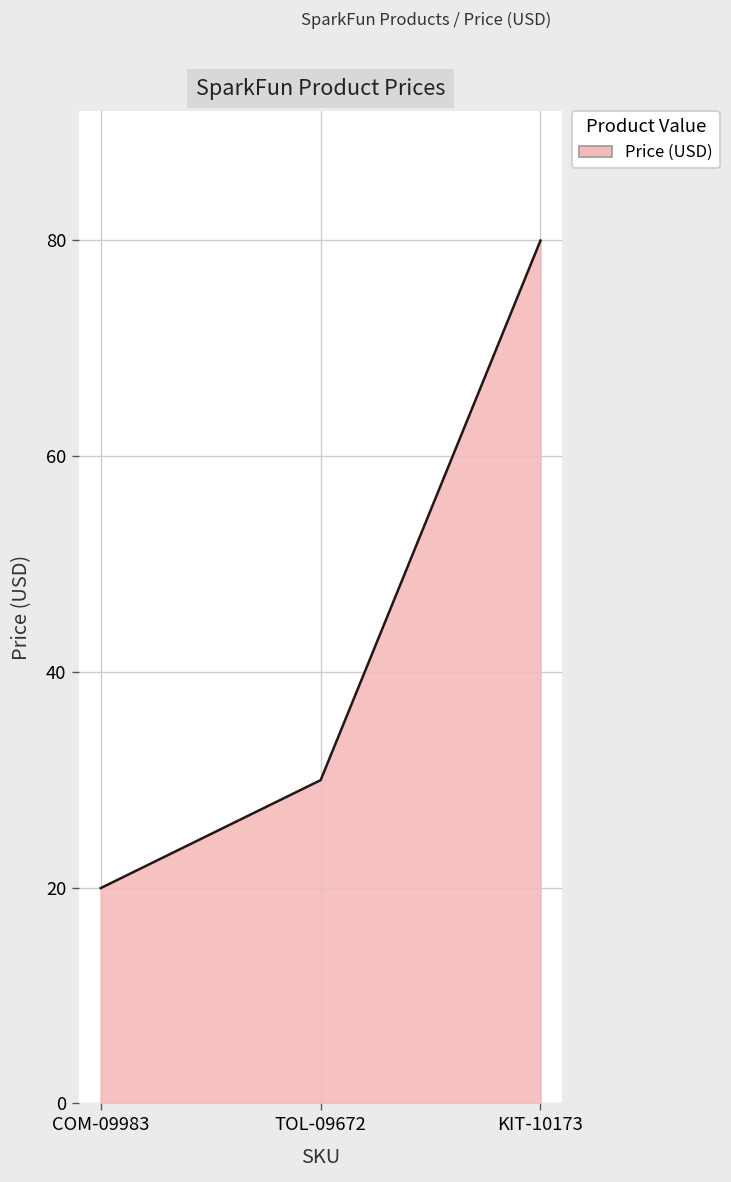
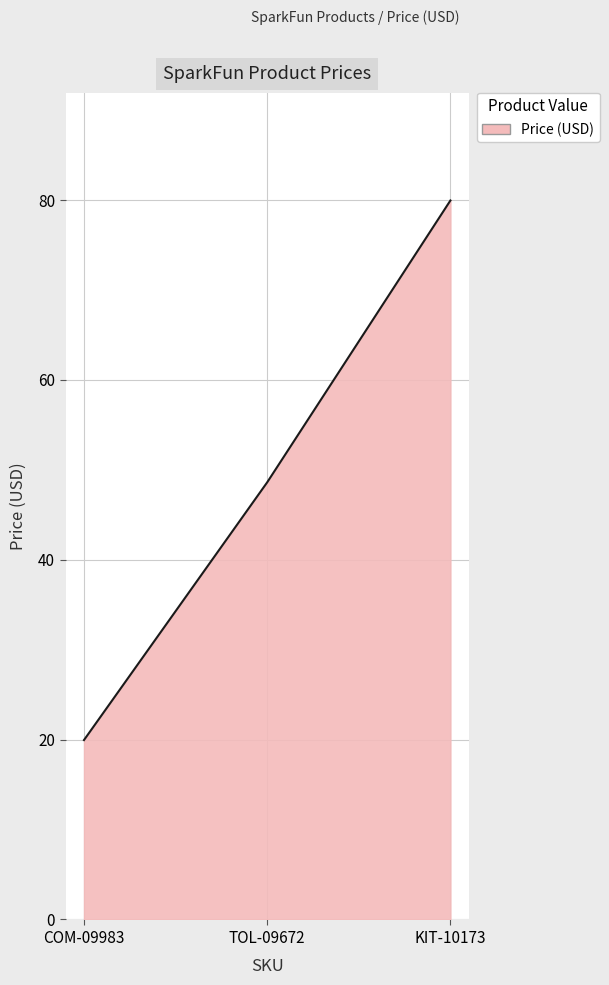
TOL-09672: 30 -> 49
